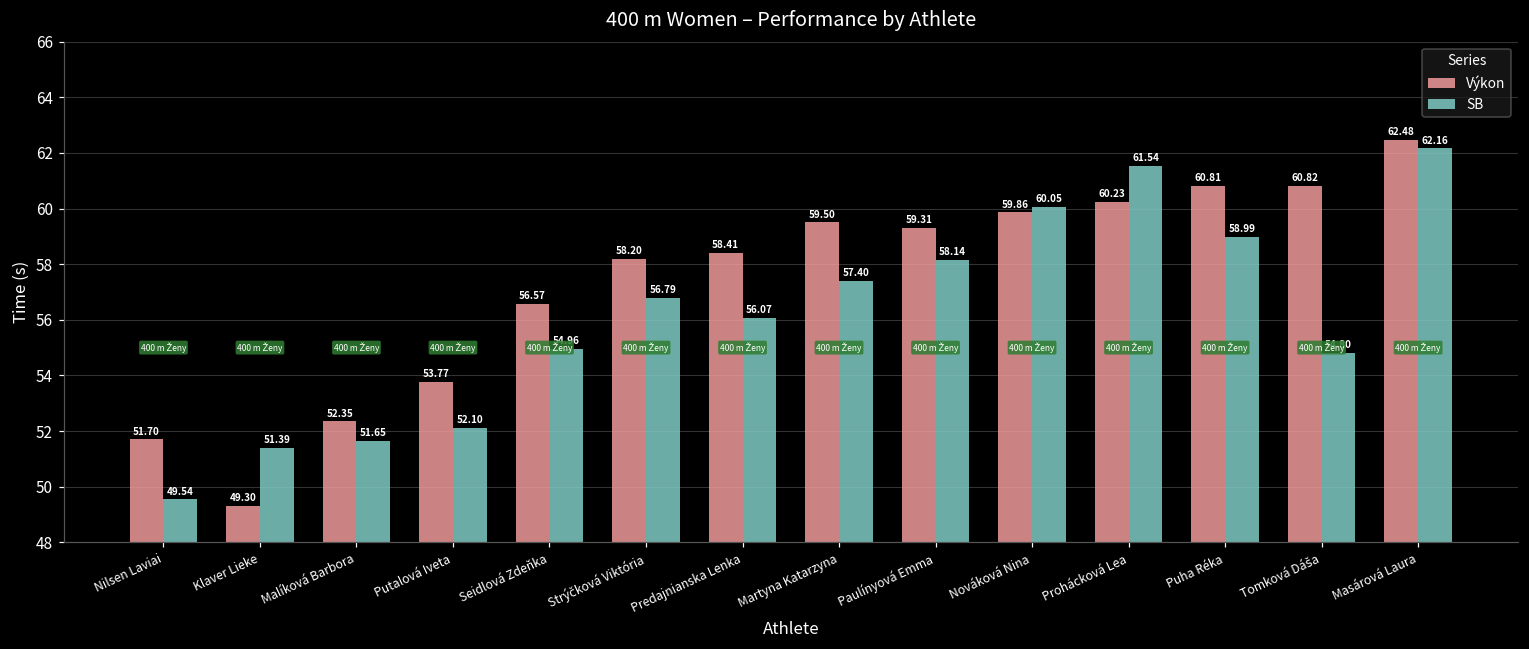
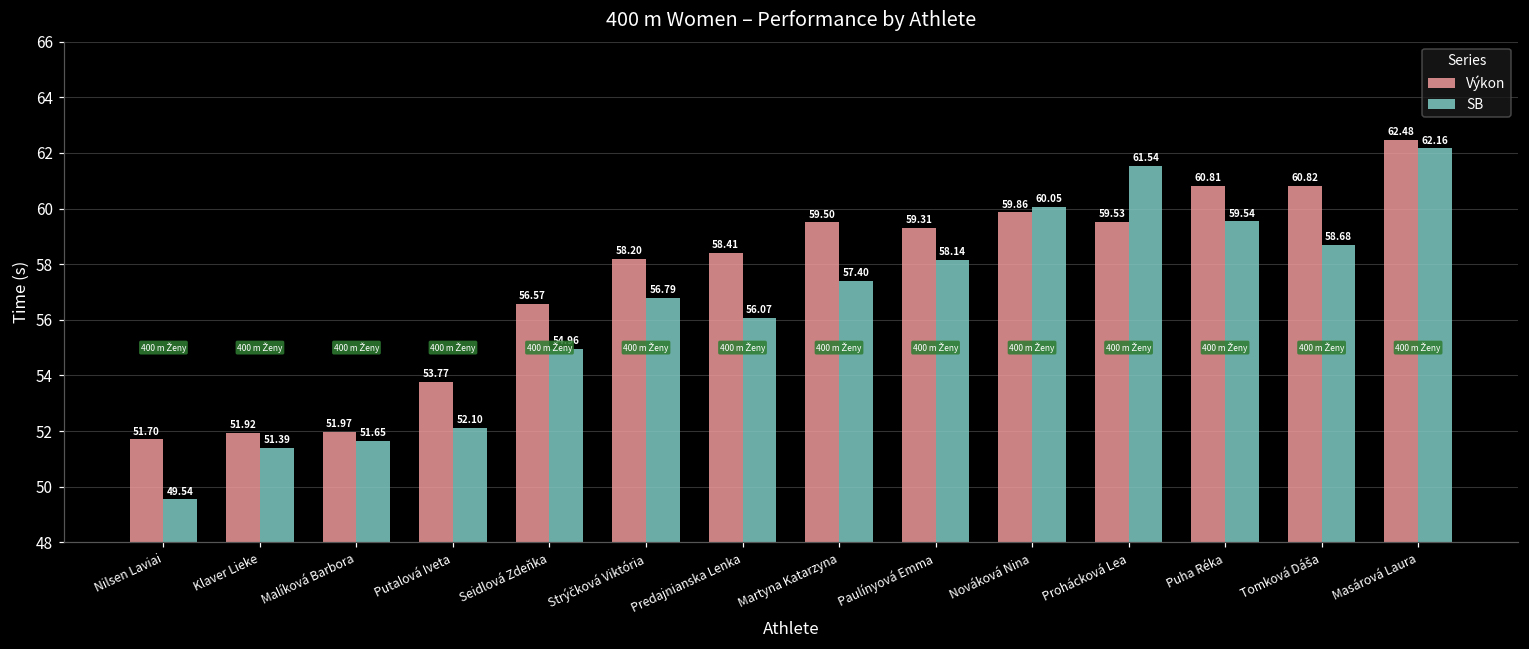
Výkon, Klaver Lieke: 49.30 -> 51.92
Výkon, Malíková Barbora: 52.35 -> 51.97
Výkon, Prohácková Lea: 60.23 -> 59.53
SB, Puha Réka: 58.99 -> 59.54
SB, Tomková Dáša: 54.80 -> 58.68
